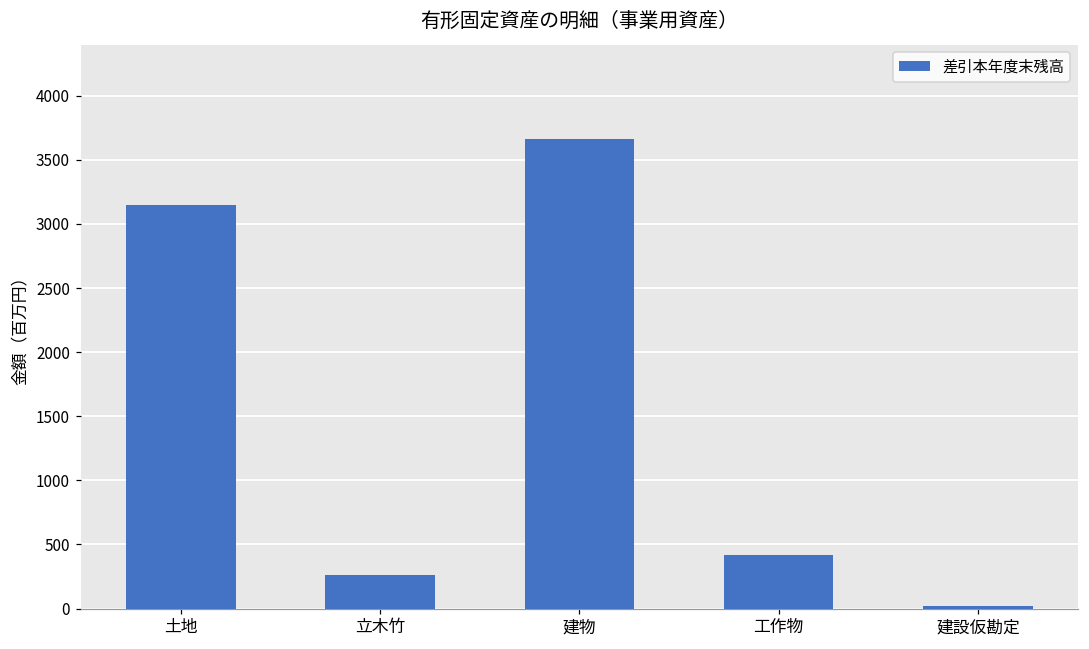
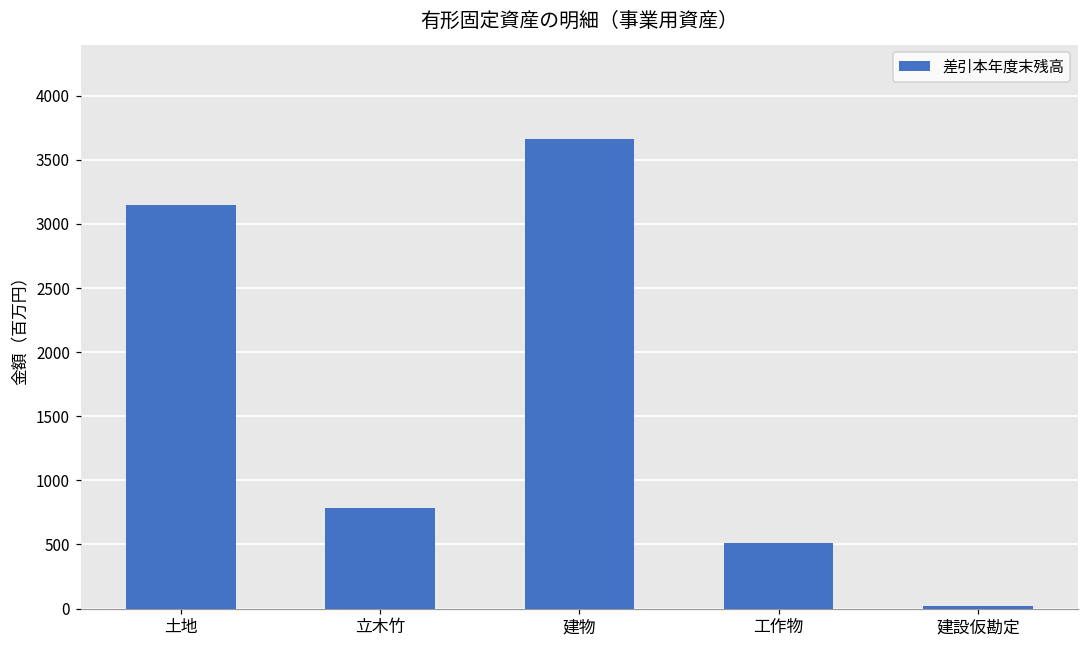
立木竹: 260 -> 780
工作物: 420 -> 510
